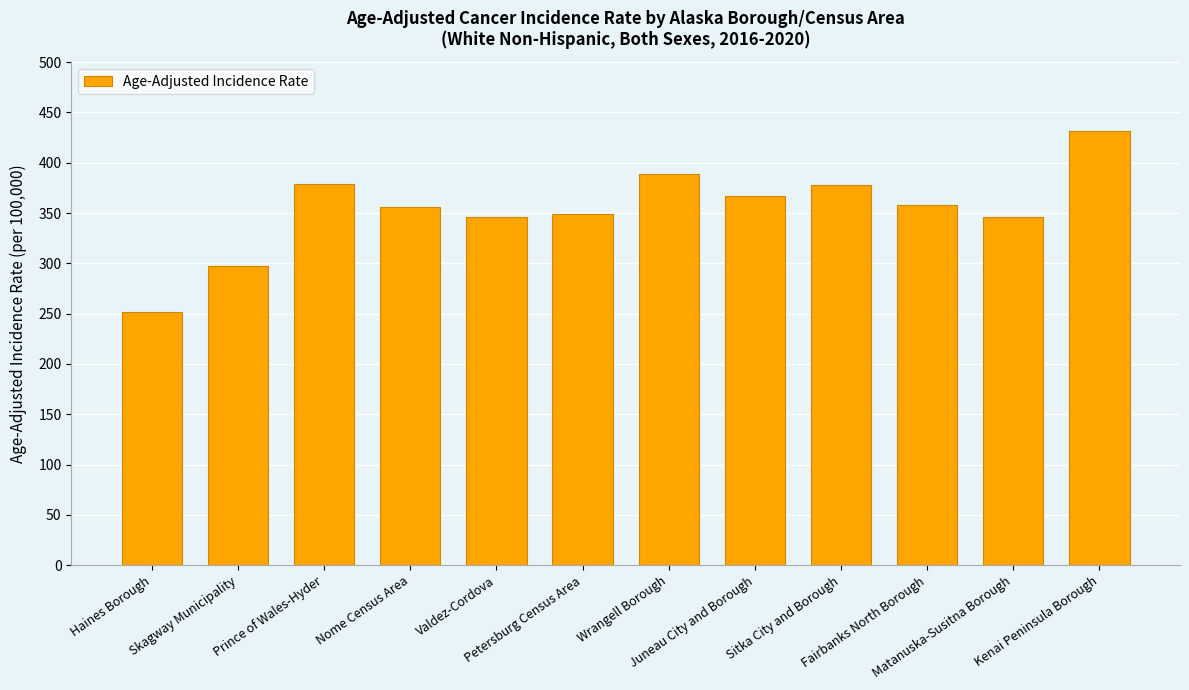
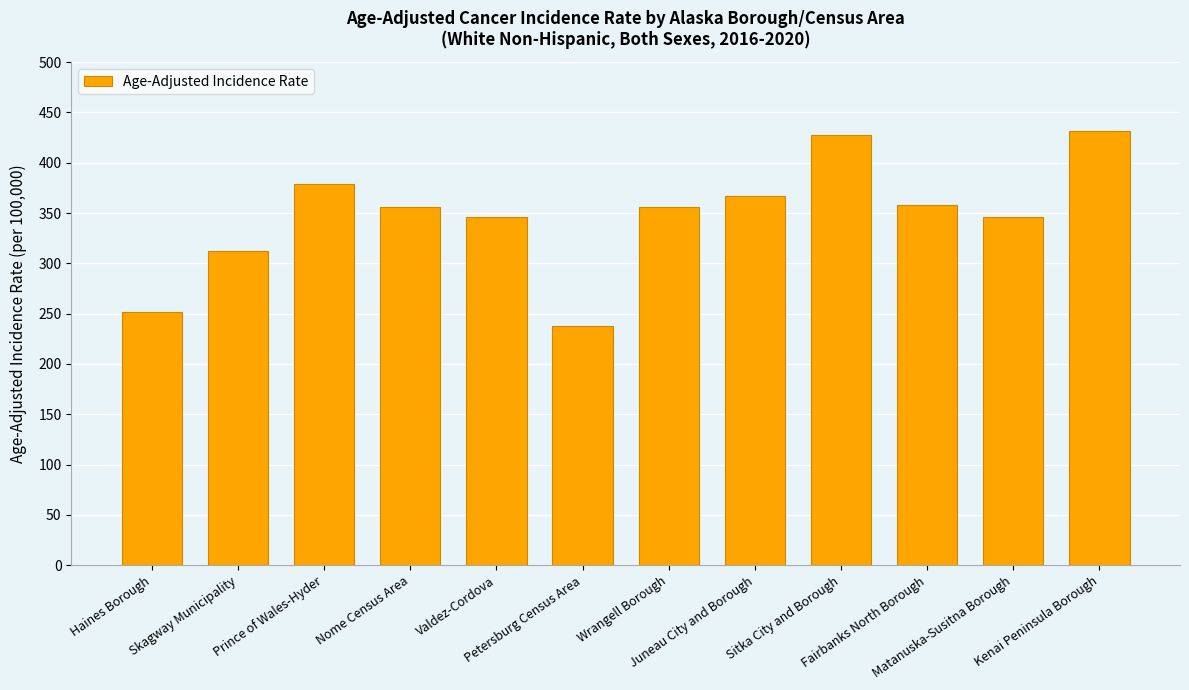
Skagway Municipality: 297 -> 312
Petersburg Census Area: 350 -> 238
Wrangell Borough: 389 -> 356
Sitka City and Borough: 378 -> 428
